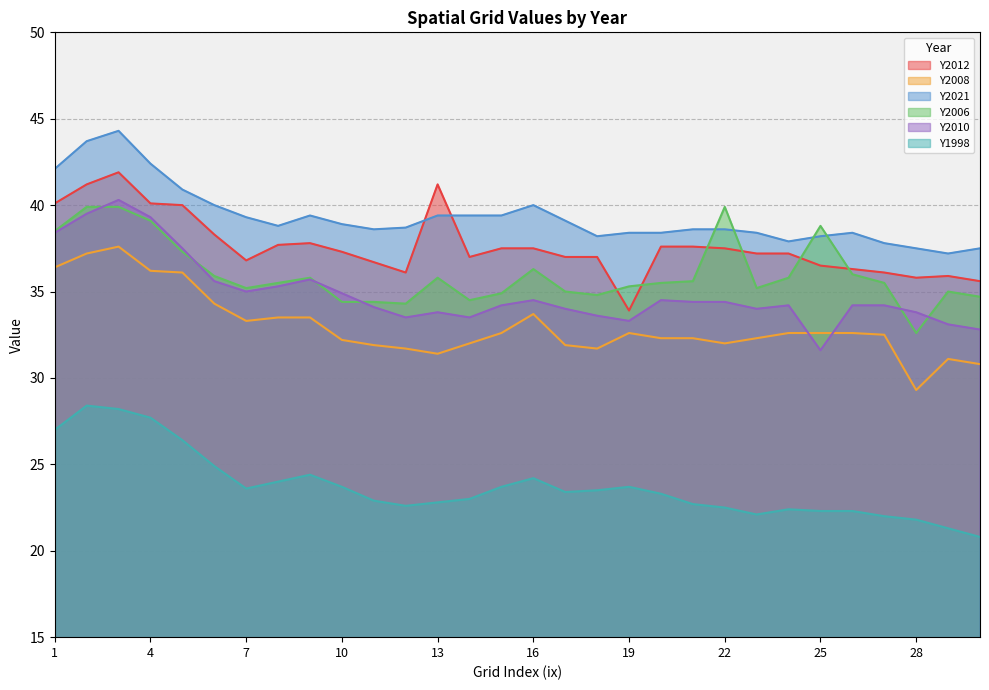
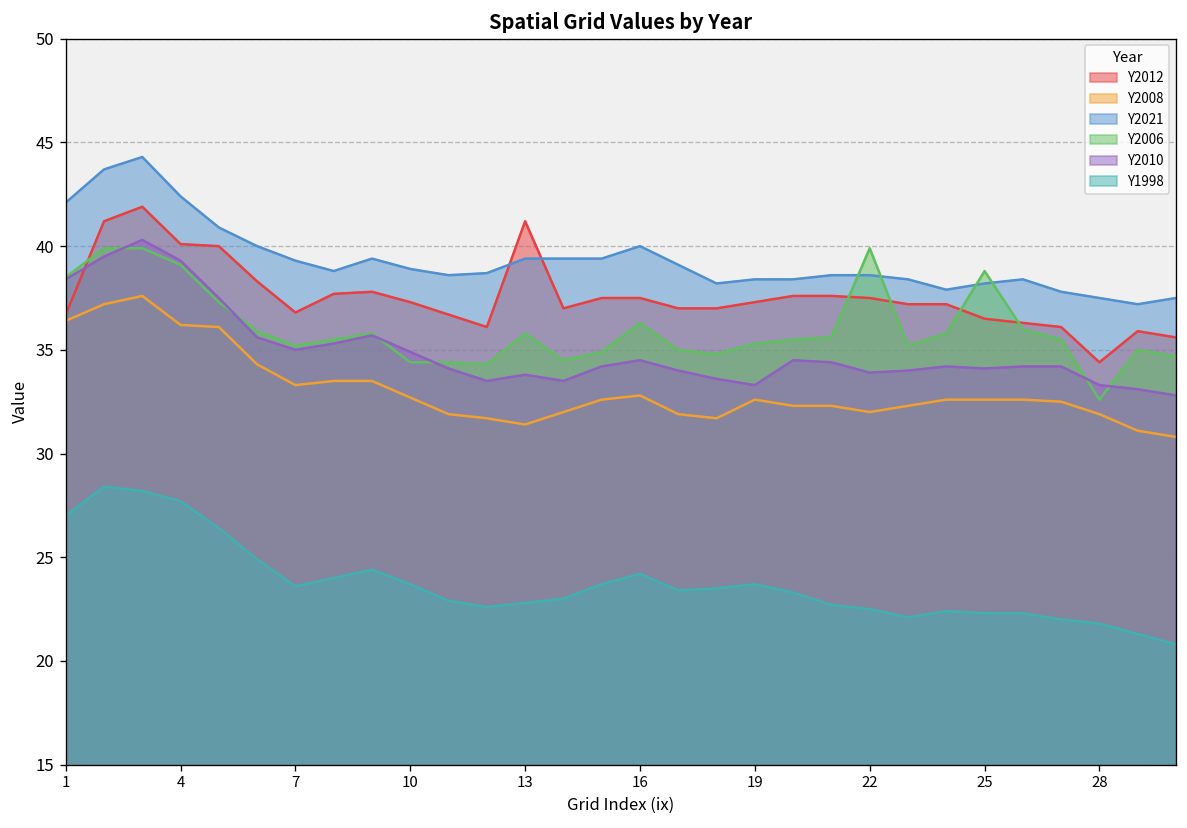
Y2012, 1: 40.1 -> 36.7
Y2008, 10: 32.2 -> 32.7
Y2008, 16: 33.7 -> 32.8
Y2012, 19: 33.9 -> 37.3
Y2010, 22: 34.4 -> 33.9
Y2010, 25: 31.6 -> 34.1
Y2012, 28: 35.8 -> 34.4
Y2008, 28: 29.3 -> 31.9
Y2010, 28: 33.8 -> 33.3
